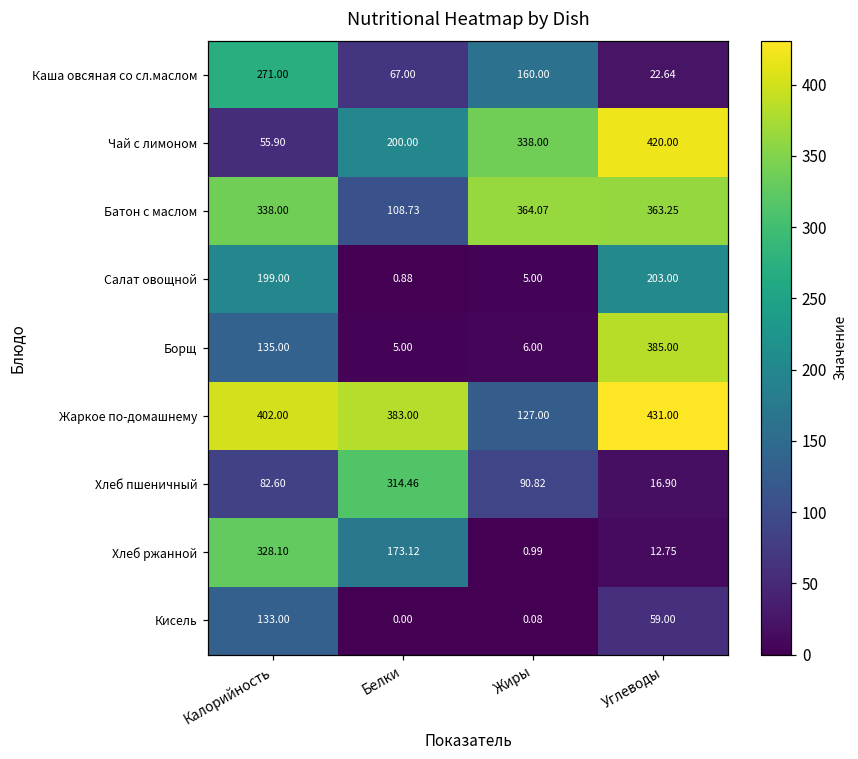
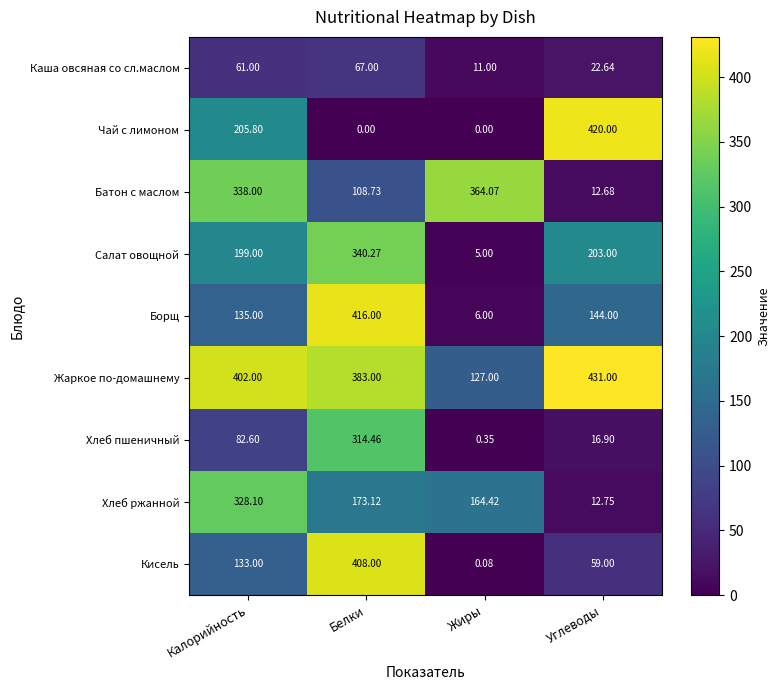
Каша овсяная со сл.маслом, Калорийность: 271.00 -> 61.00
Каша овсяная со сл.маслом, Жиры: 160.00 -> 11.00
Чай с лимоном, Калорийность: 55.90 -> 205.80
Чай с лимоном, Белки: 200.00 -> 0.00
Чай с лимоном, Жиры: 338.00 -> 0.00
Батон с маслом, Углеводы: 363.25 -> 12.68
Салат овощной, Белки: 0.88 -> 340.27
Борщ, Белки: 5.00 -> 416.00
Борщ, Углеводы: 385.00 -> 144.00
Хлеб пшеничный, Жиры: 90.82 -> 0.35
Хлеб ржанной, Жиры: 0.99 -> 164.42
Кисель, Белки: 0.00 -> 408.00
